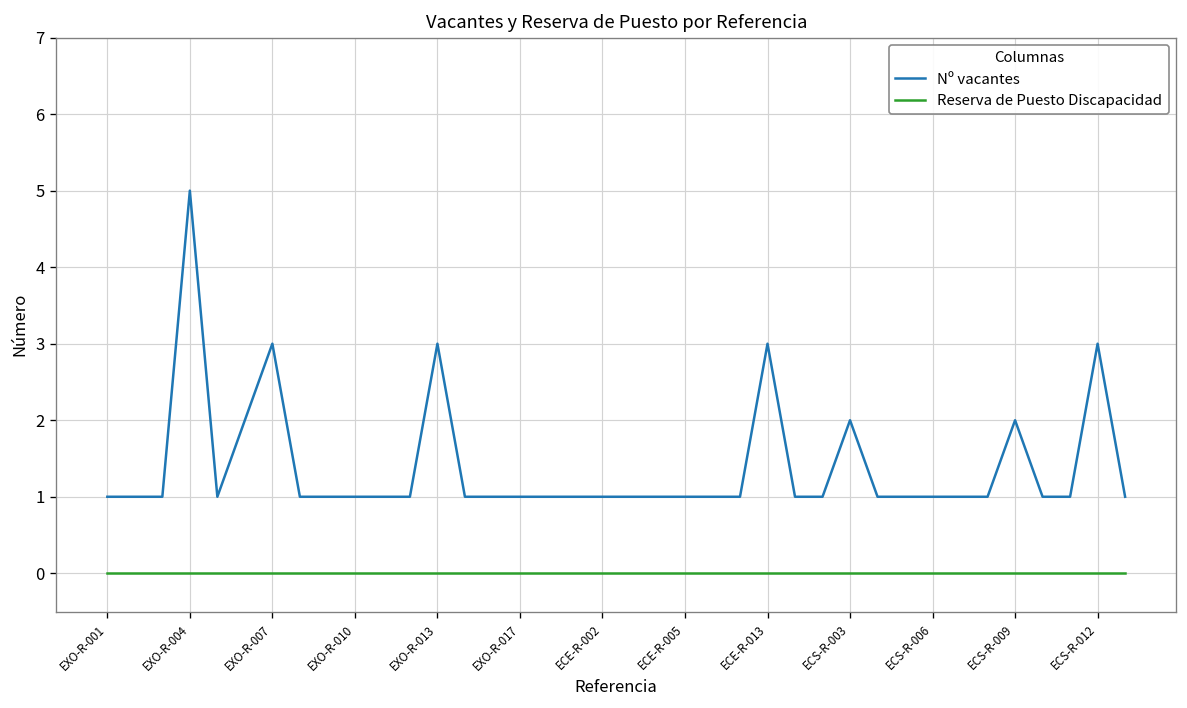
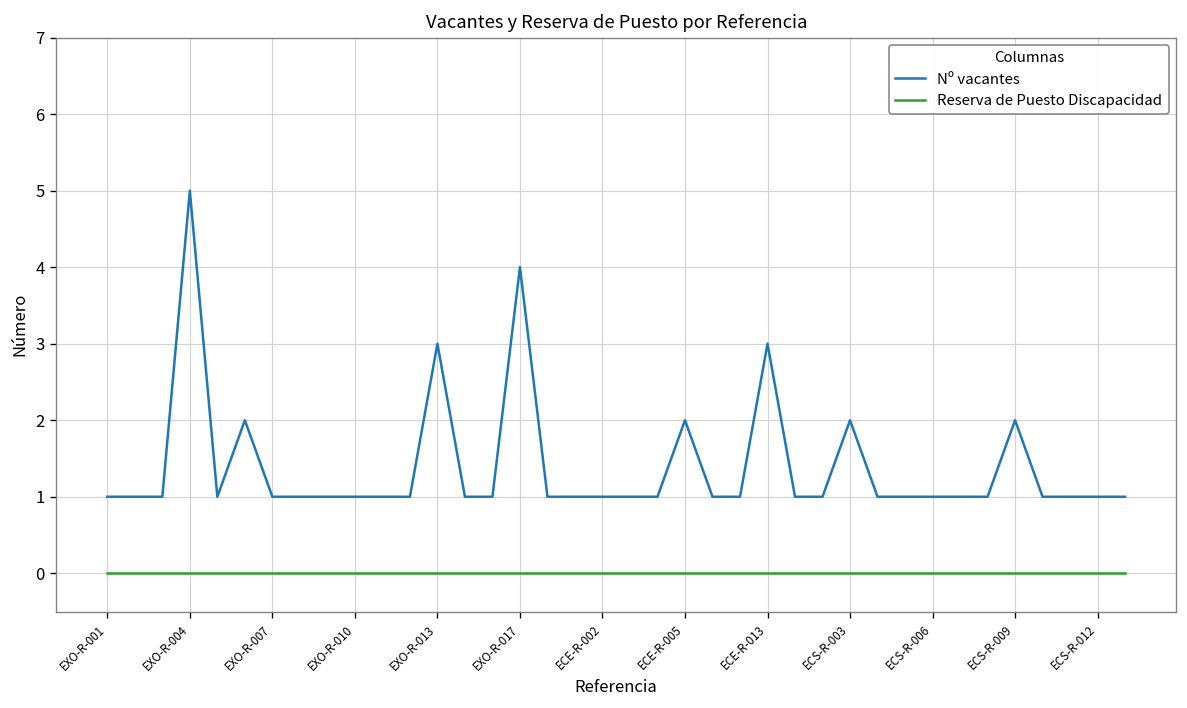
Nº vacantes, EXO-R-007: 3 -> 1
Nº vacantes, EXO-R-017: 1 -> 4
Nº vacantes, ECE-R-005: 1 -> 2
Nº vacantes, ECS-R-012: 3 -> 1
